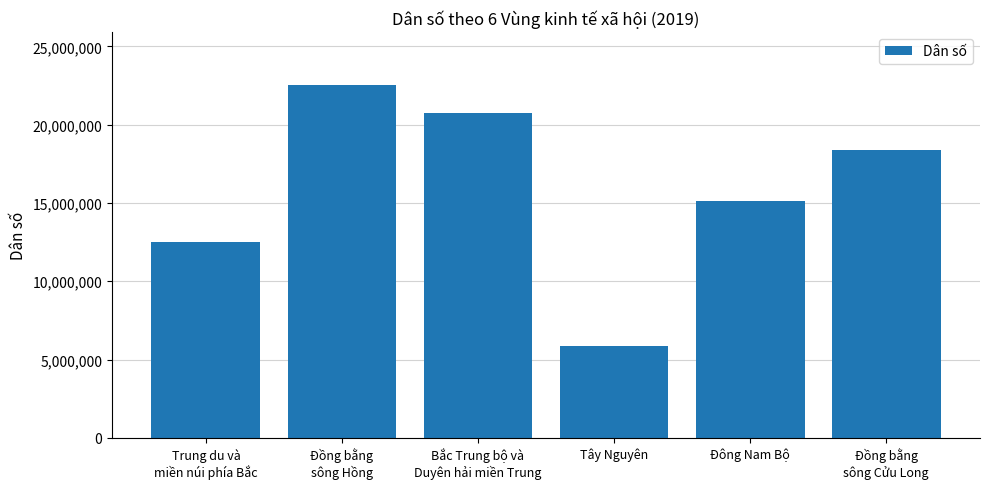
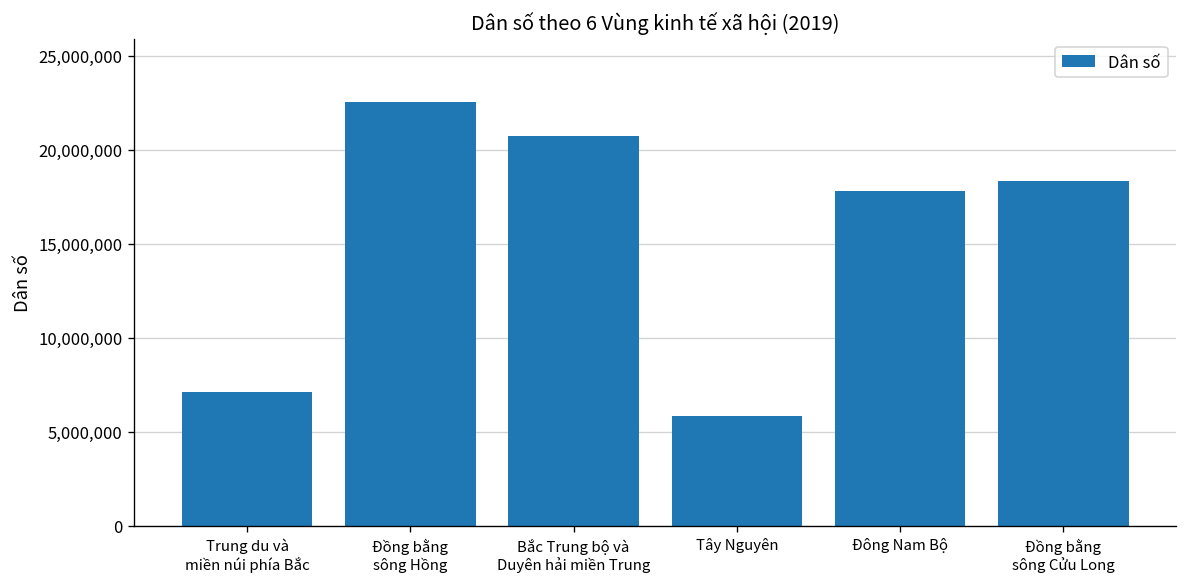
Trung du và miền núi phía Bắc: 12,500,000 -> 7,100,000
Đông Nam Bộ: 15,100,000 -> 17,800,000
